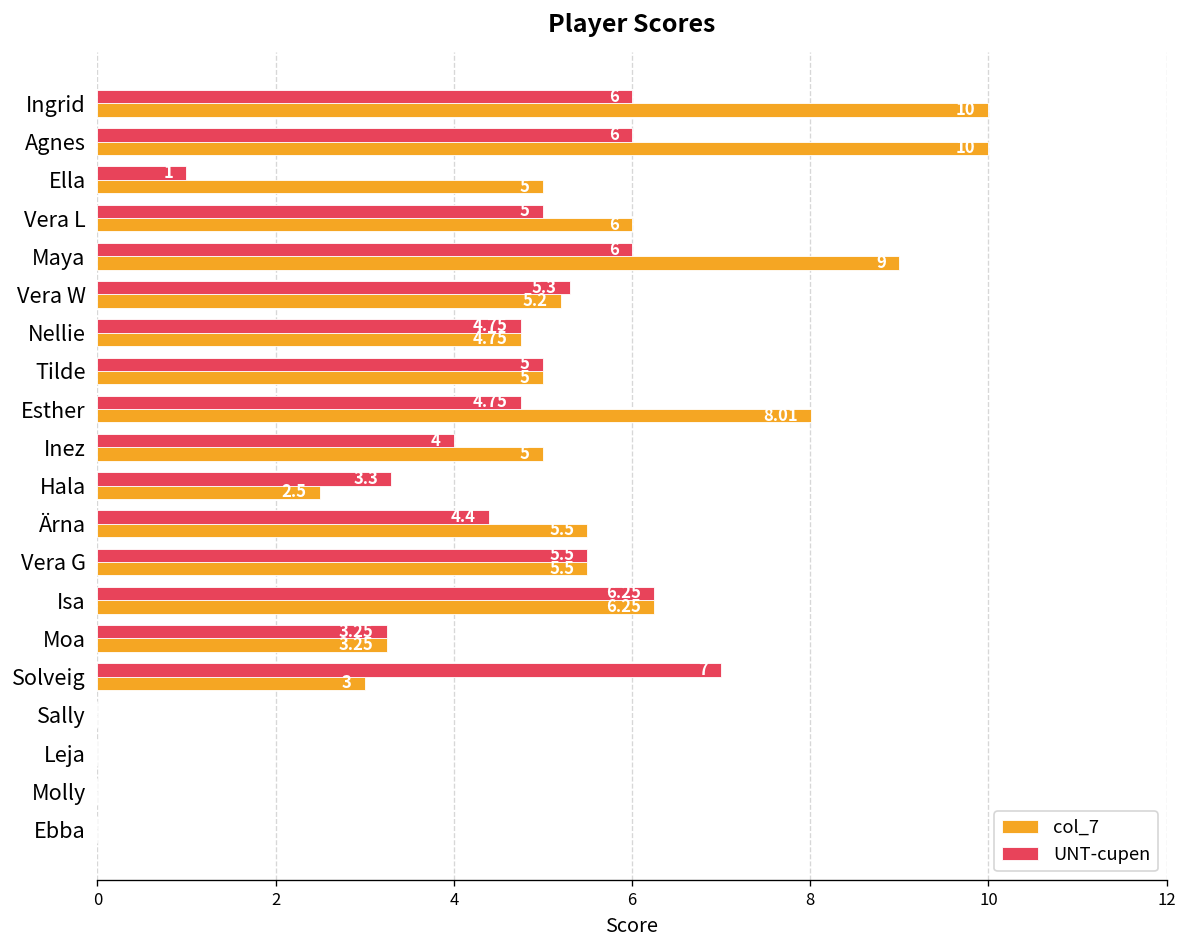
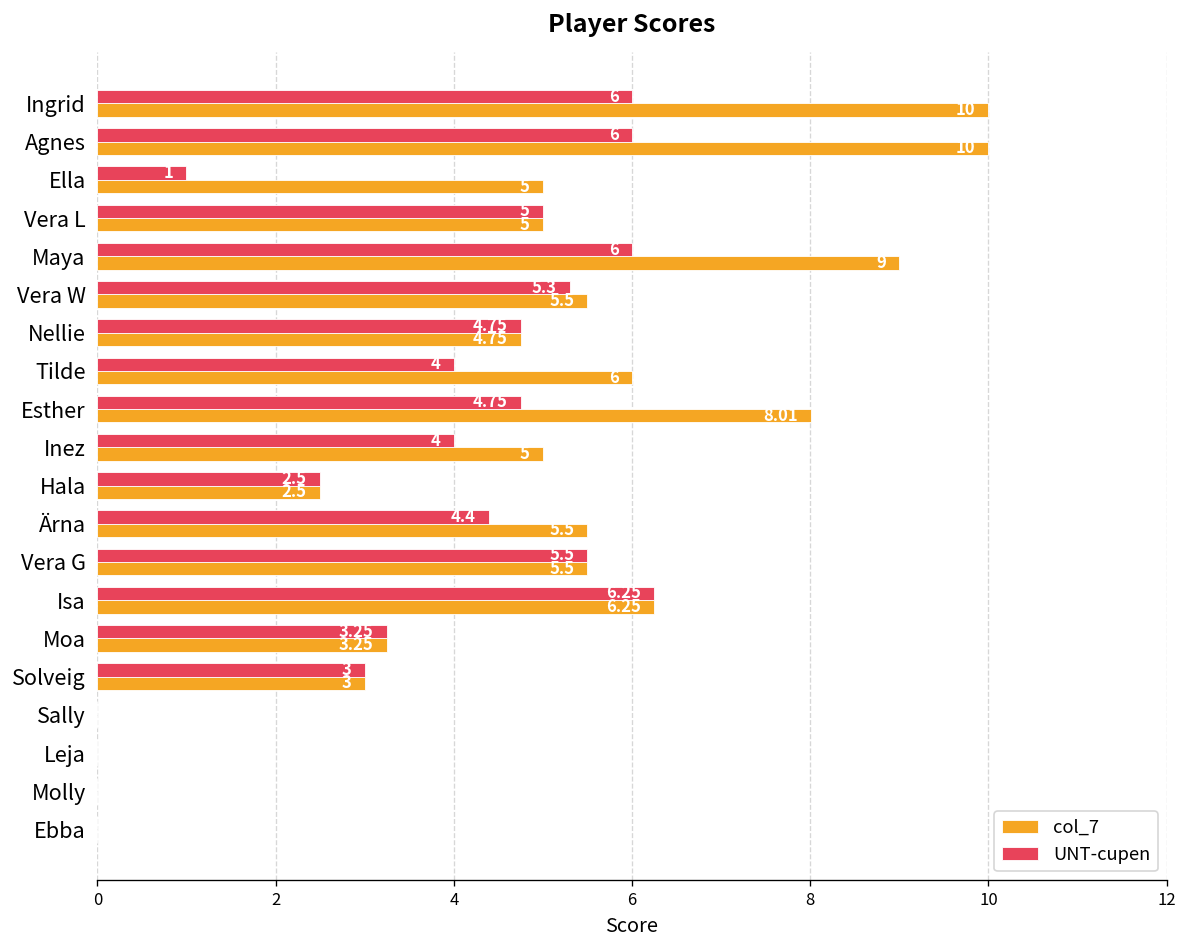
col_7, Vera L: 6 -> 5
col_7, Vera W: 5.2 -> 5.5
UNT-cupen, Tilde: 5 -> 4
col_7, Tilde: 5 -> 6
UNT-cupen, Hala: 3.3 -> 2.5
UNT-cupen, Solveig: 7 -> 3
